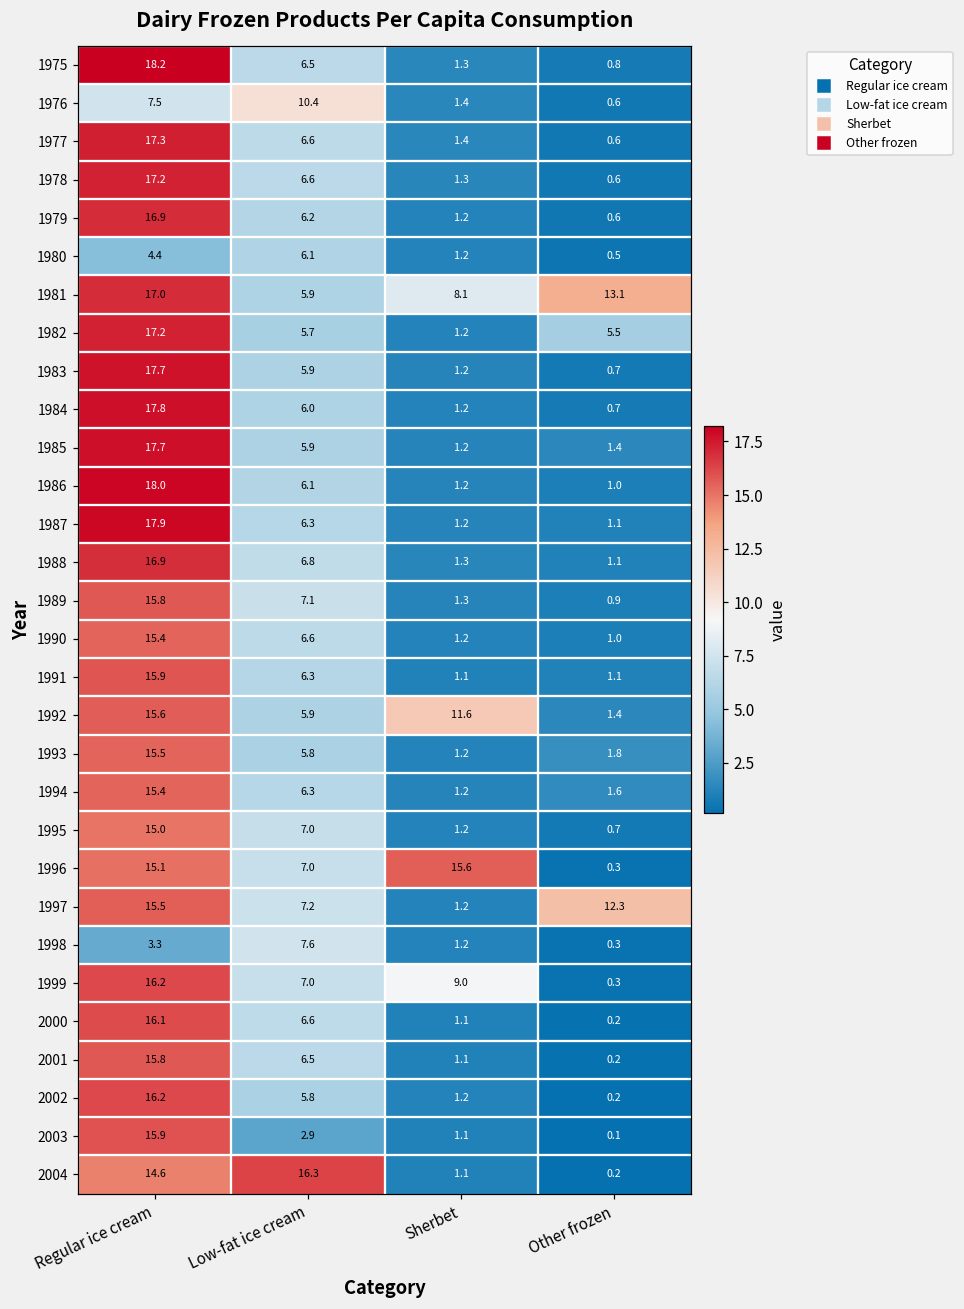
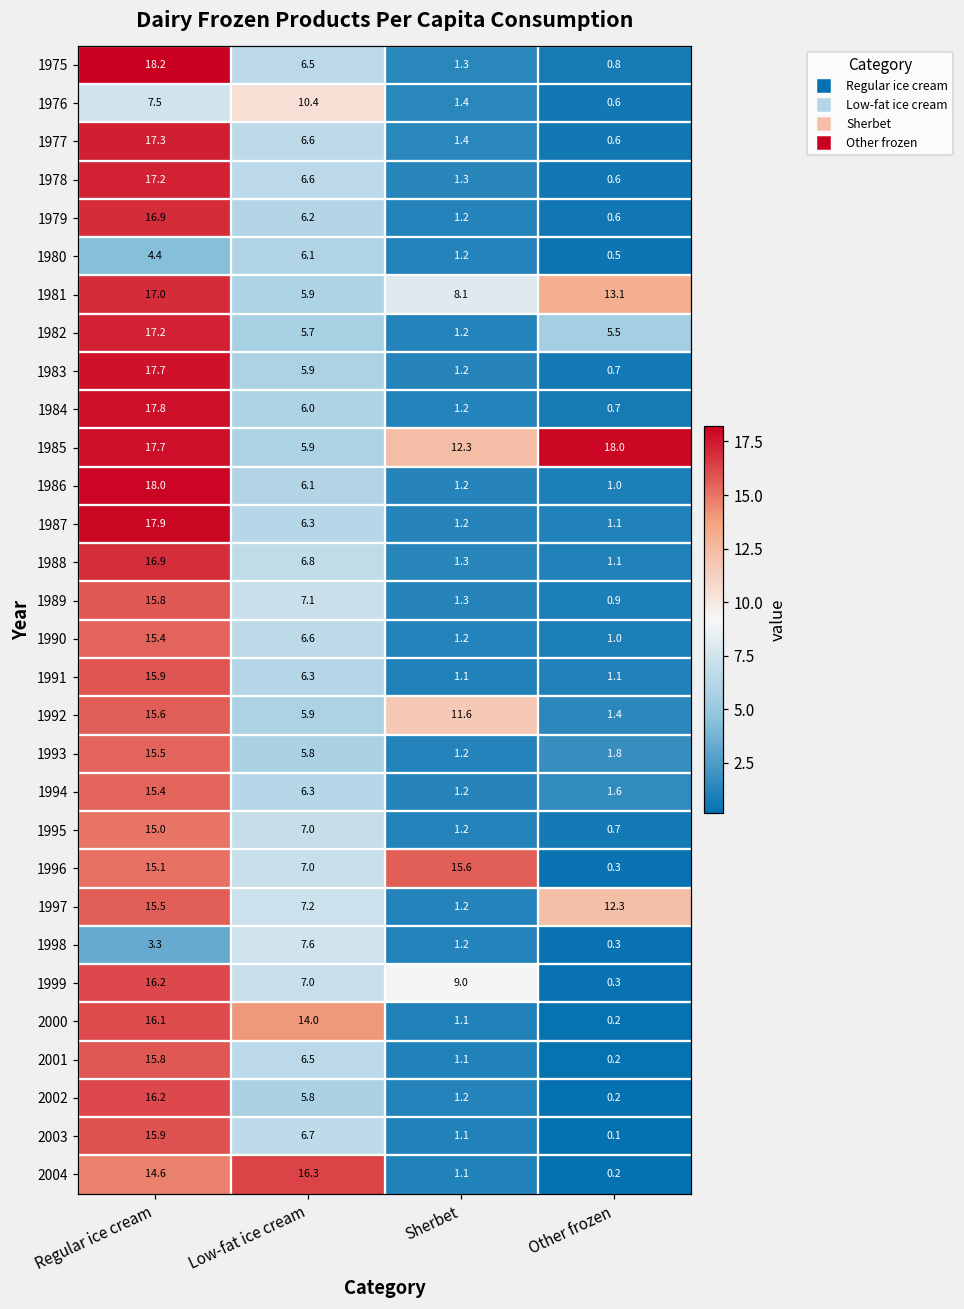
1985, Sherbet: 1.2 -> 12.3
1985, Other frozen: 1.4 -> 18.0
2000, Low-fat ice cream: 6.6 -> 14.0
2003, Low-fat ice cream: 2.9 -> 6.7
